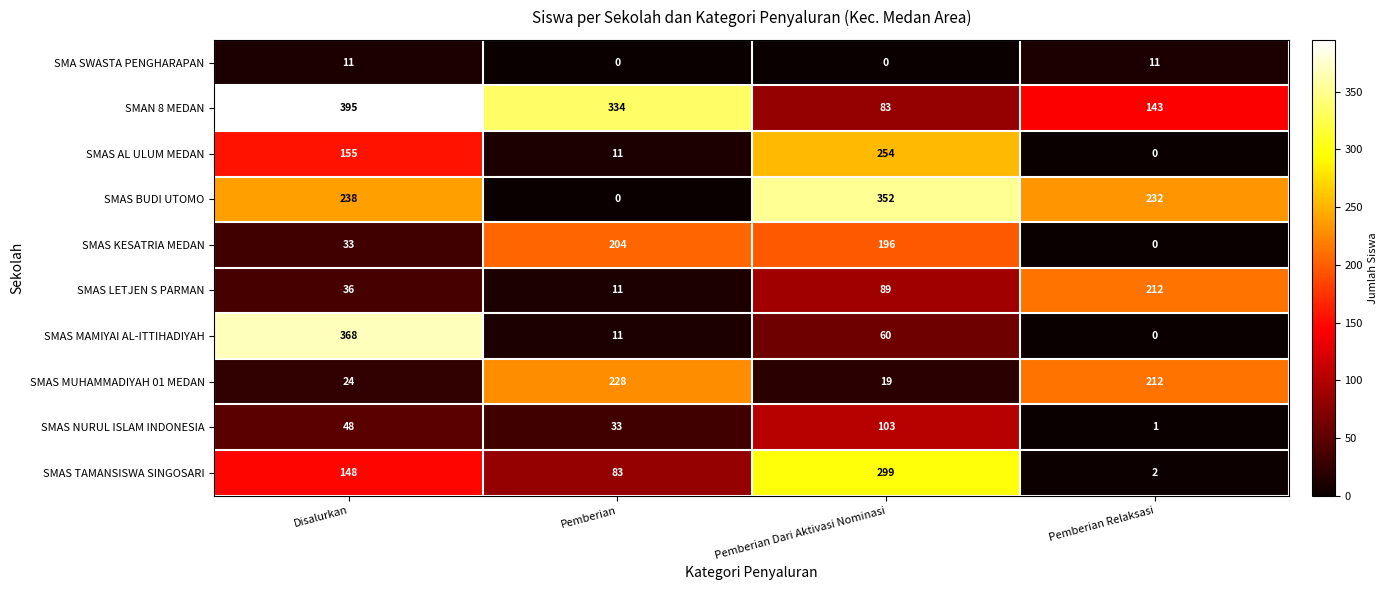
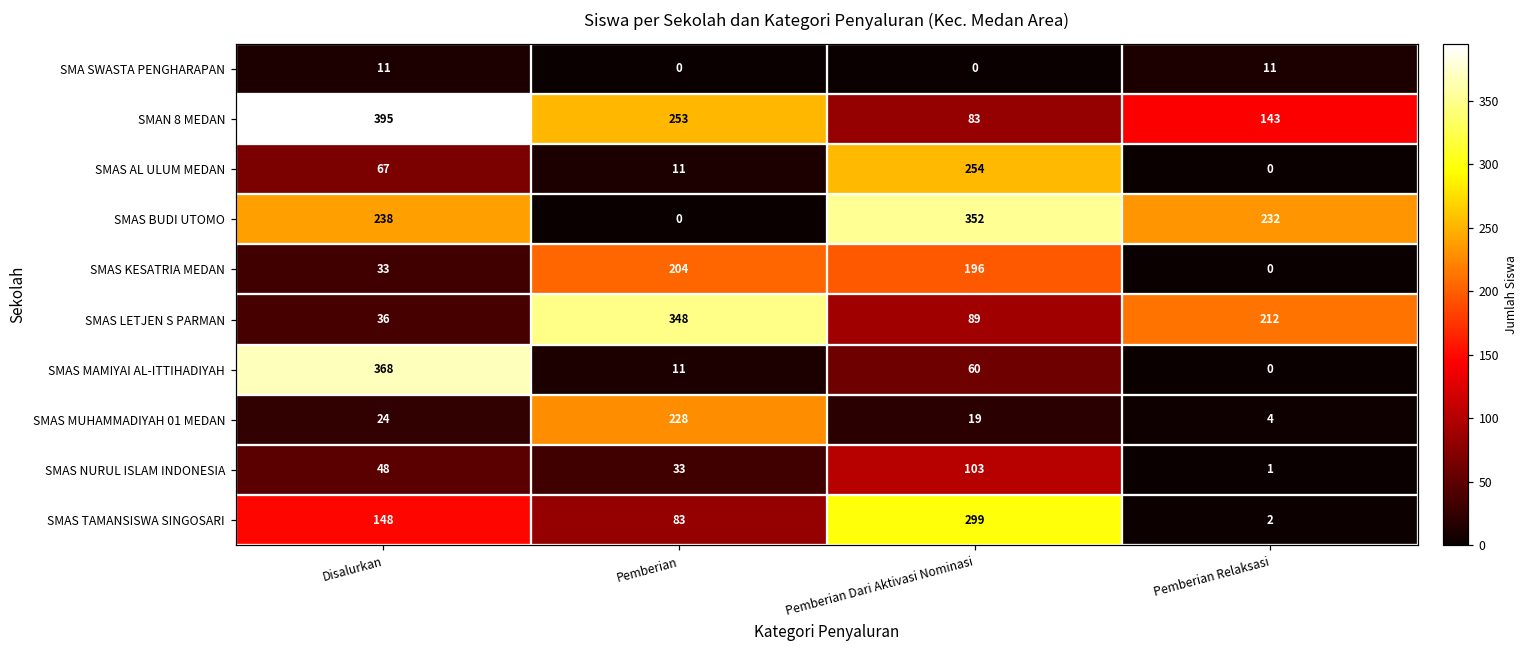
SMAN 8 MEDAN, Pemberian: 334 -> 253
SMAS AL ULUM MEDAN, Disalurkan: 155 -> 67
SMAS LETJEN S PARMAN, Pemberian: 11 -> 348
SMAS MUHAMMADIYAH 01 MEDAN, Pemberian Relaksasi: 212 -> 4
